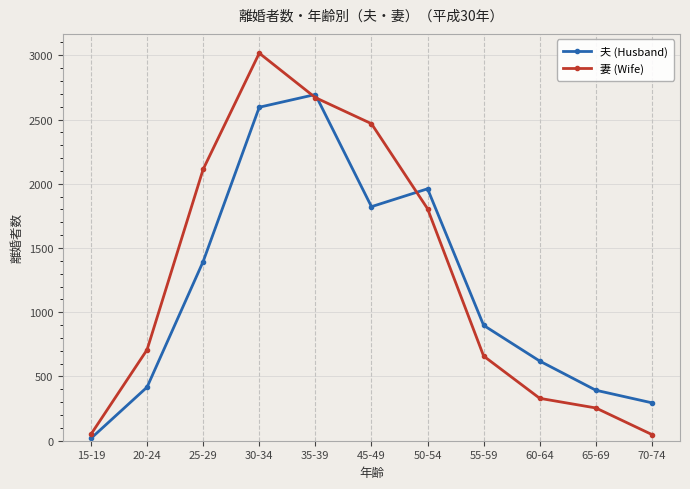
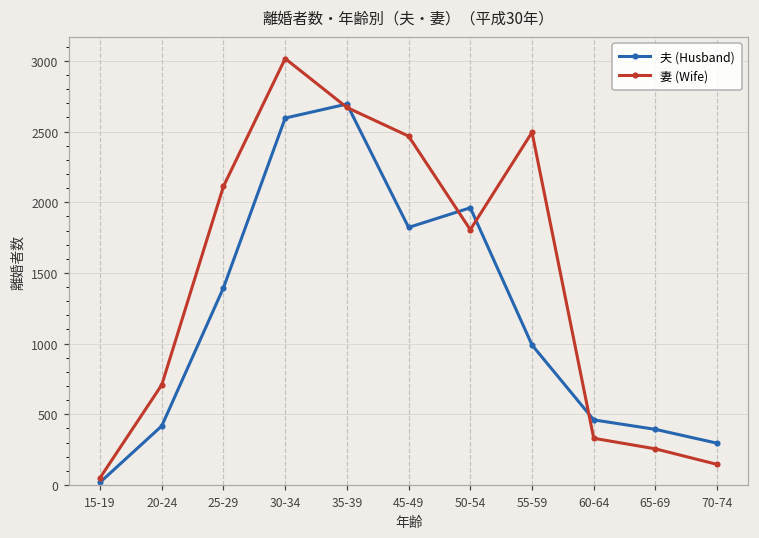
夫 (Husband), 55-59: 900 -> 990
妻 (Wife), 55-59: 660 -> 2500
夫 (Husband), 60-64: 620 -> 460
妻 (Wife), 70-74: 50 -> 150
